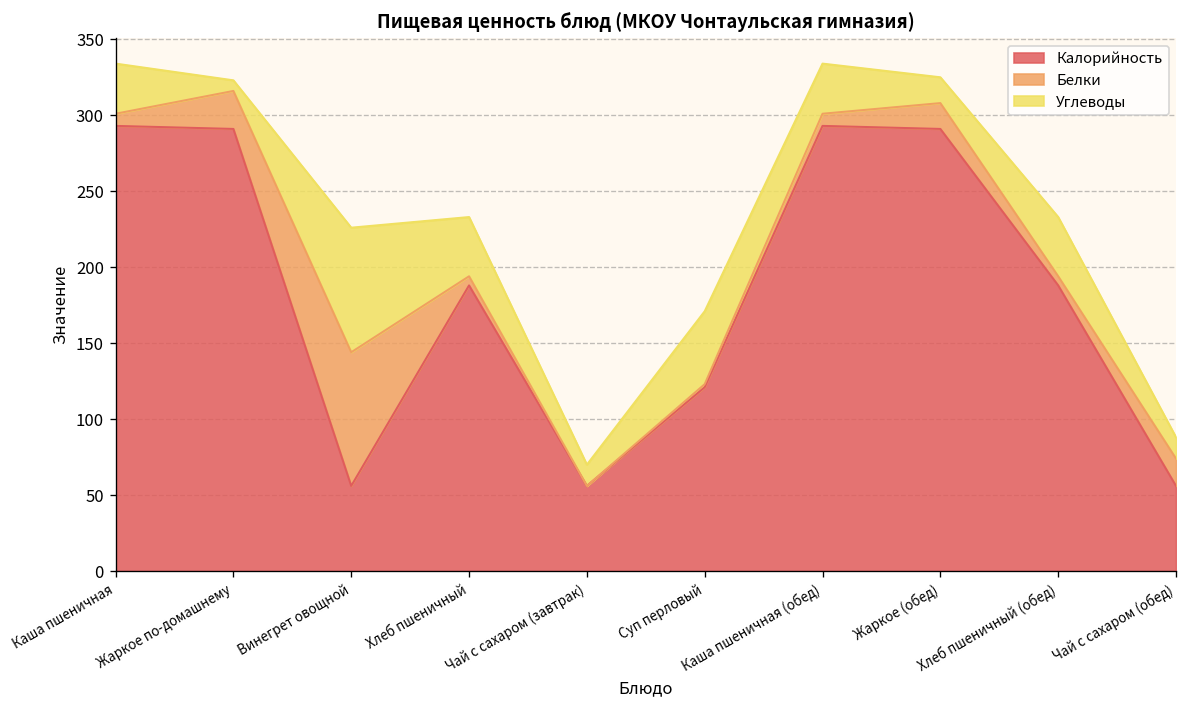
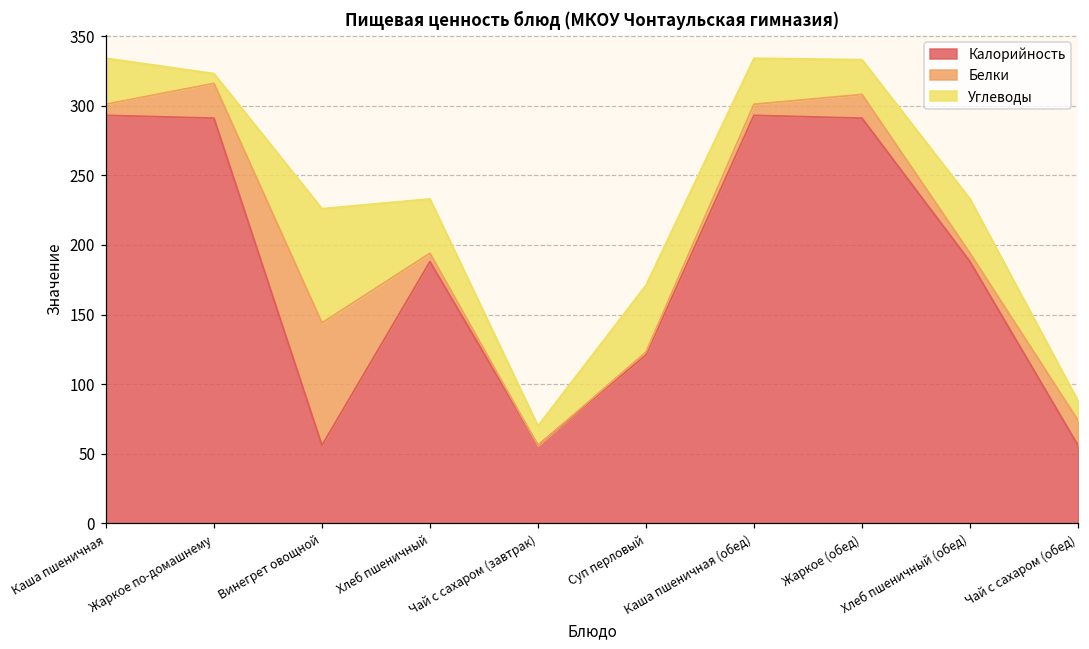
Углеводы, Жаркое (обед): 17 -> 25
